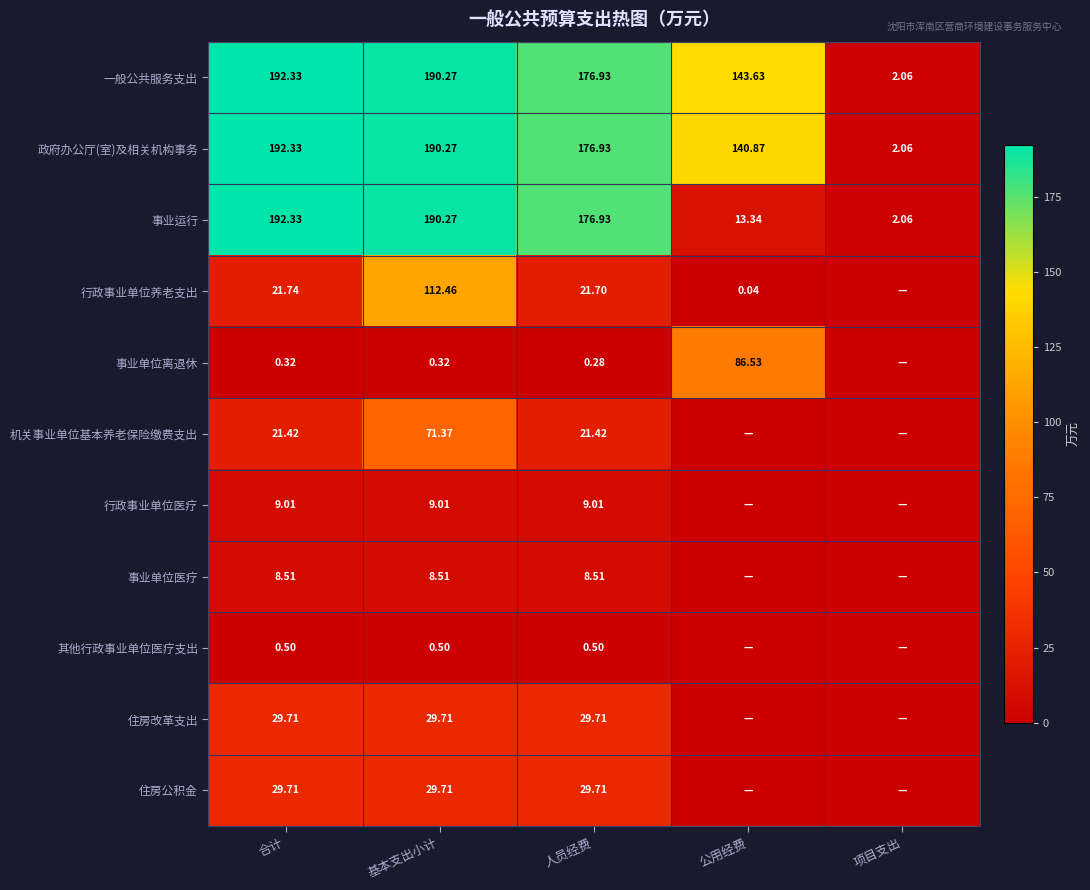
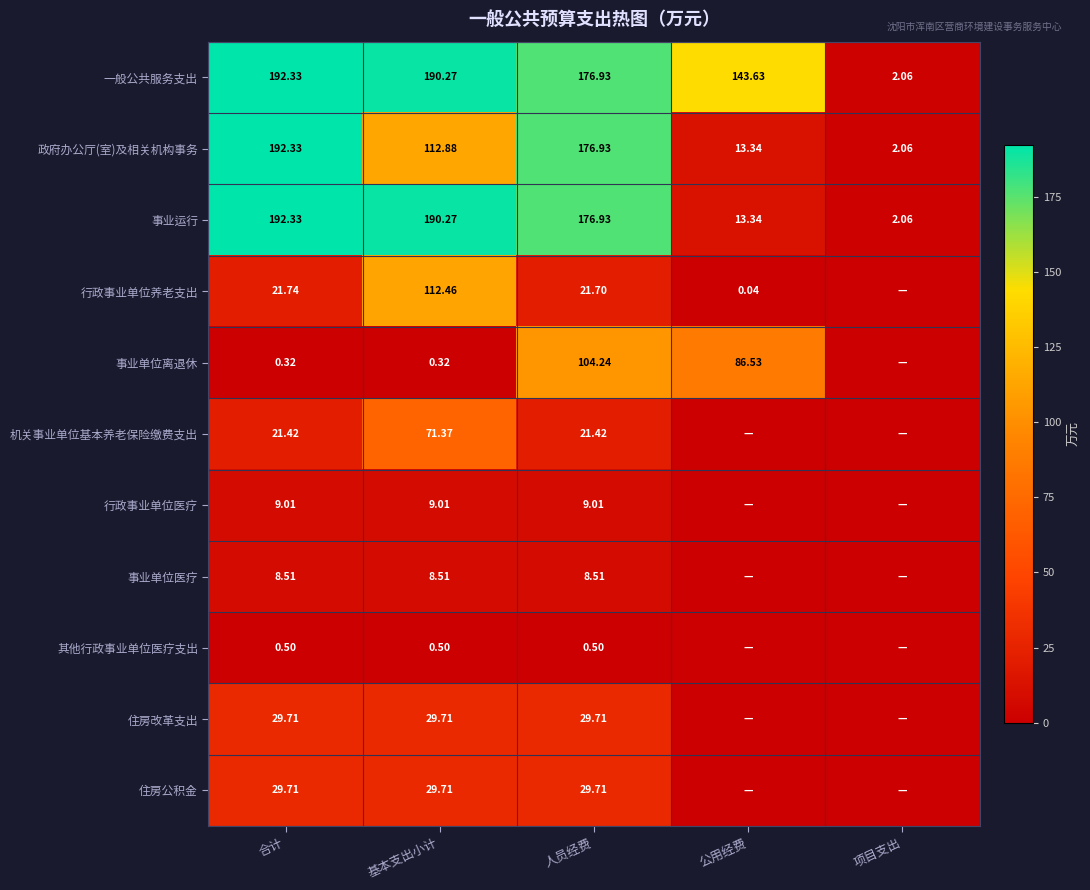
政府办公厅(室)及相关机构事务, 基本支出小计: 190.27 -> 112.88
政府办公厅(室)及相关机构事务, 公用经费: 140.87 -> 13.34
事业单位离退休, 人员经费: 0.28 -> 104.24
